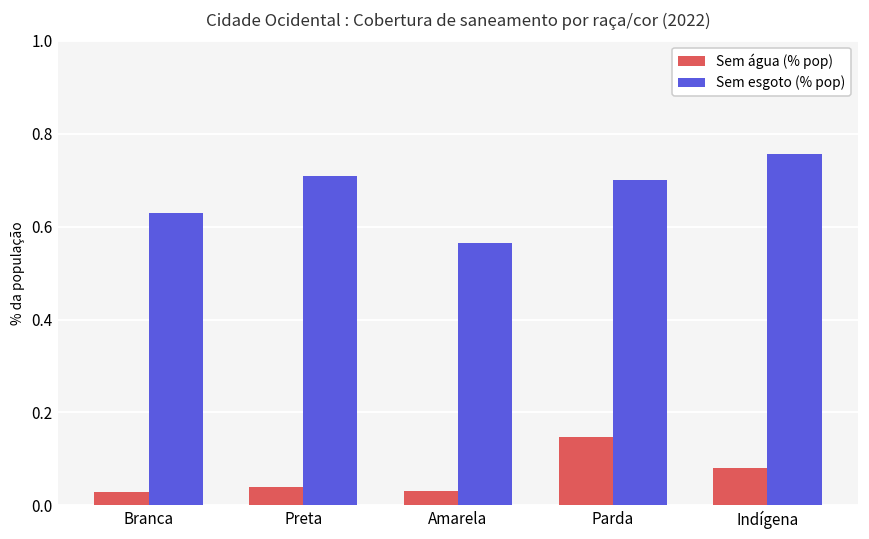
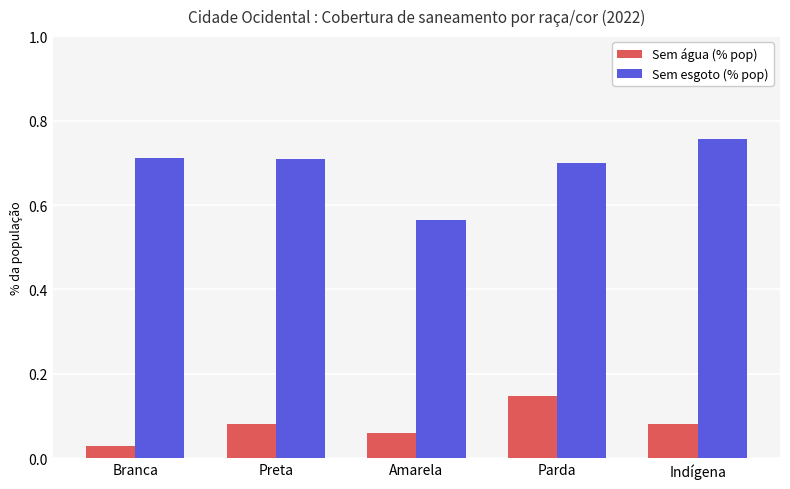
Sem esgoto (% pop), Branca: 0.63 -> 0.71
Sem água (% pop), Preta: 0.04 -> 0.08
Sem água (% pop), Amarela: 0.03 -> 0.06
